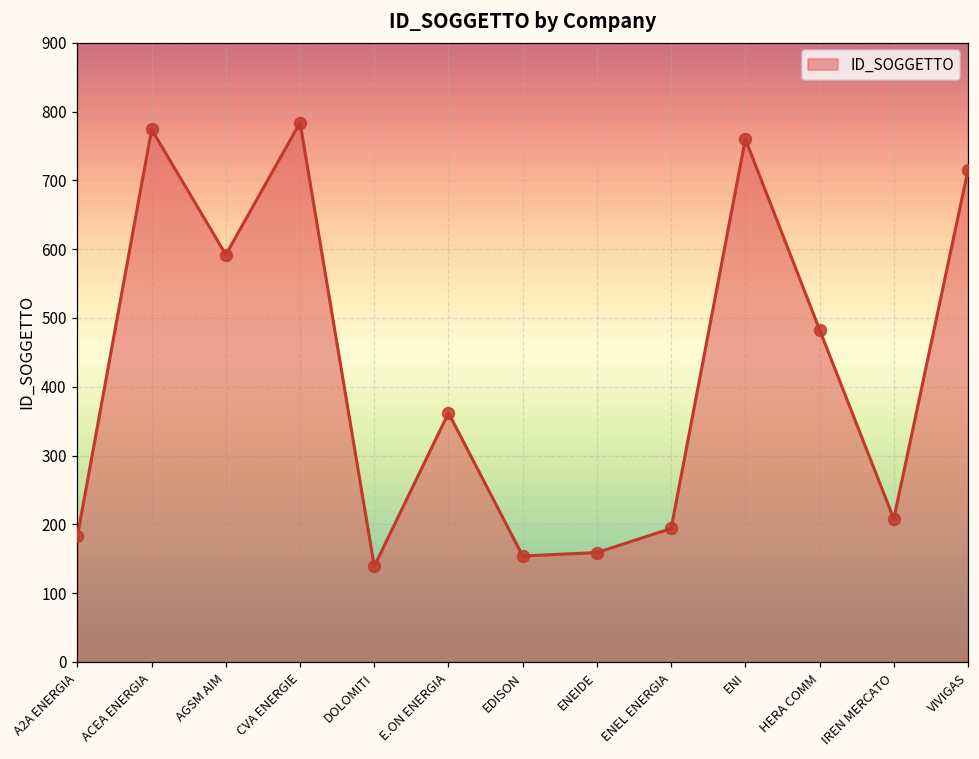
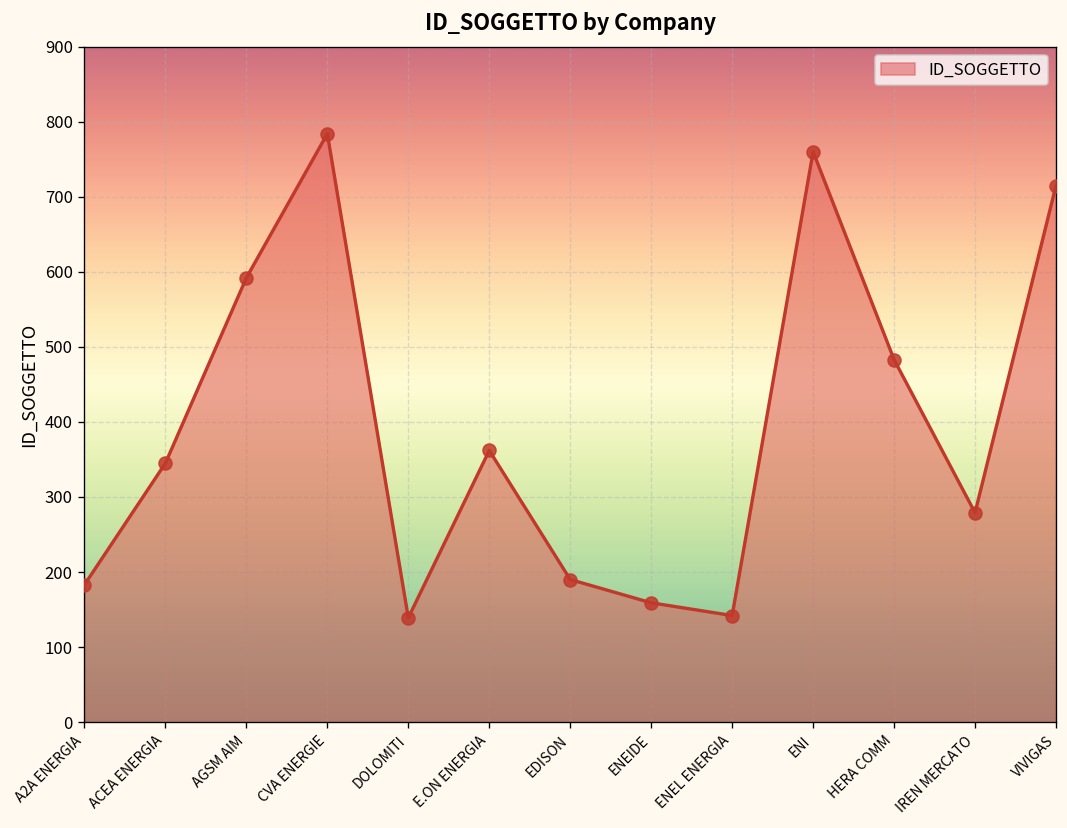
ACEA ENERGIA: 770 -> 350
EDISON: 150 -> 190
ENEL ENERGIA: 190 -> 140
IREN MERCATO: 210 -> 280
